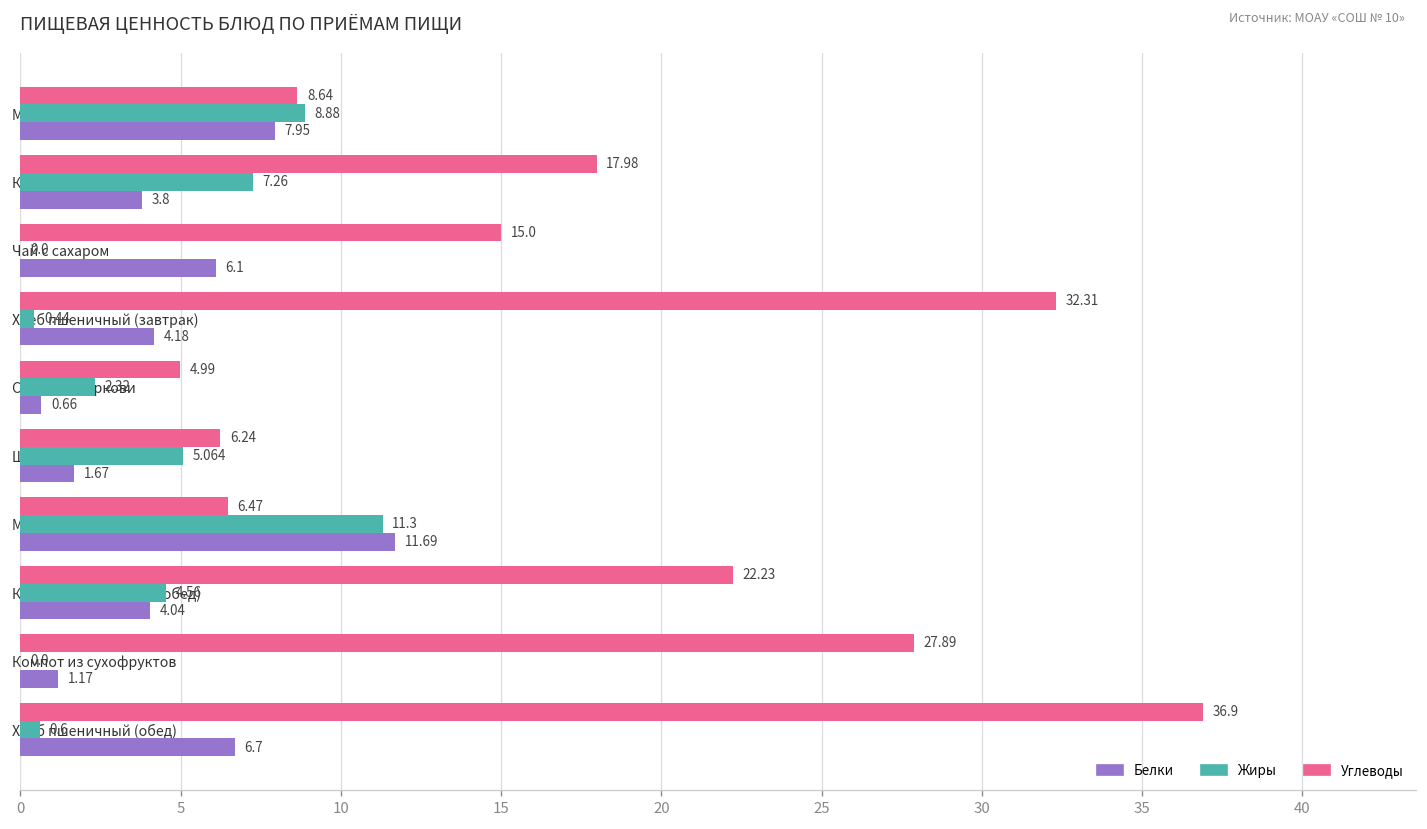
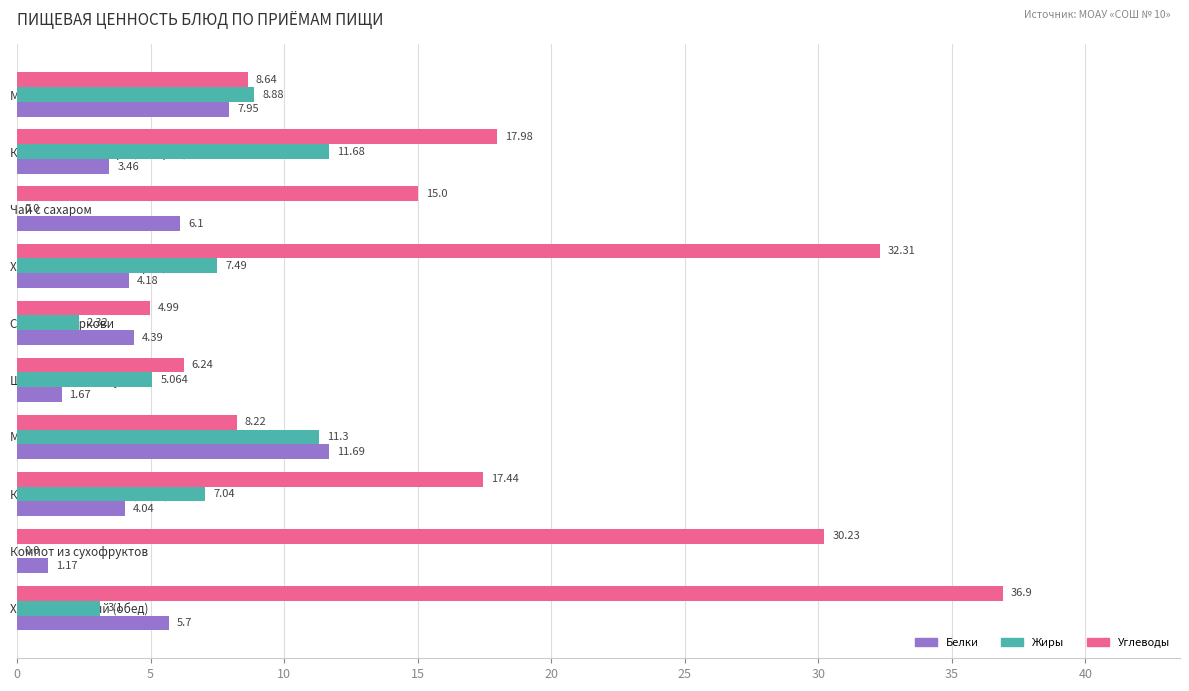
Жиры, Картофельное пюре (завтрак): 7.26 -> 11.68
Белки, Картофельное пюре (завтрак): 3.8 -> 3.46
Жиры, Хлеб пшеничный (завтрак): 0.44 -> 7.49
Белки, Салат из моркови: 0.66 -> 4.39
Углеводы, Митбол с овощами (обед): 6.47 -> 8.22
Углеводы, Картофельное пюре (обед): 22.23 -> 17.44
Жиры, Картофельное пюре (обед): 4.56 -> 7.04
Углеводы, Компот из сухофруктов: 27.89 -> 30.23
Жиры, Хлеб пшеничный (обед): 0.6 -> 3.1
Белки, Хлеб пшеничный (обед): 6.7 -> 5.7
